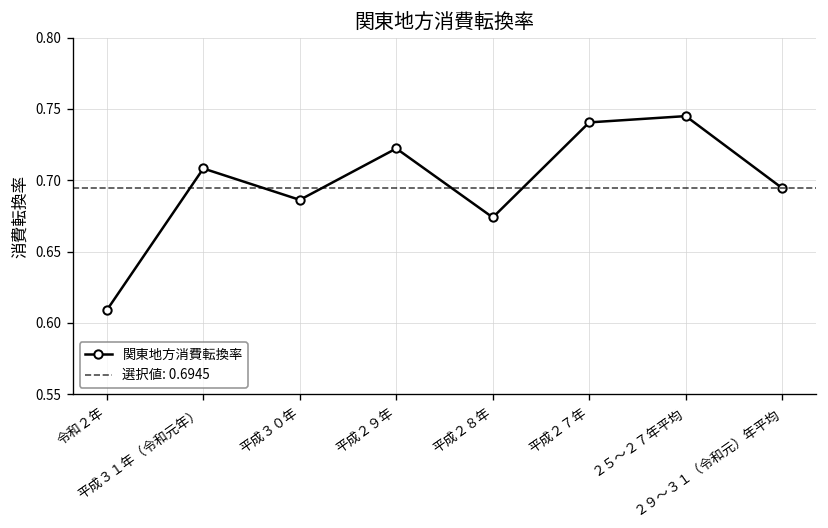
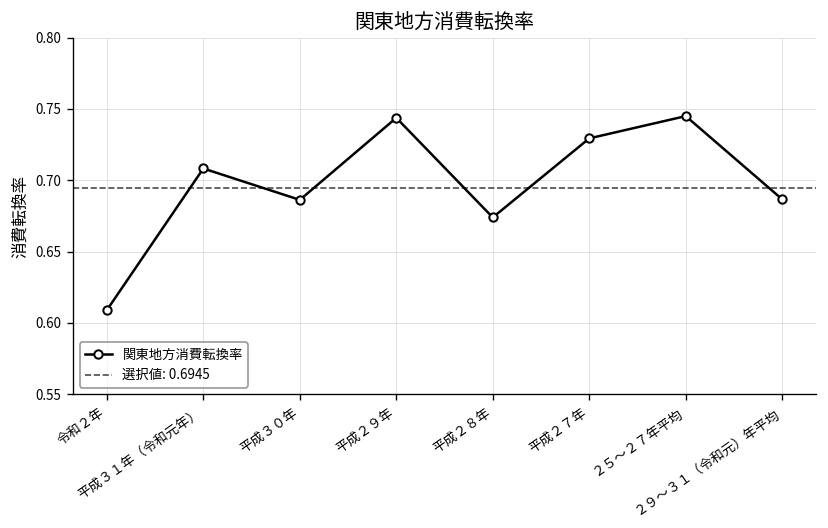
平成２９年: 0.722 -> 0.744
平成２７年: 0.741 -> 0.729
２９～３１（令和元）年平均: 0.694 -> 0.687
